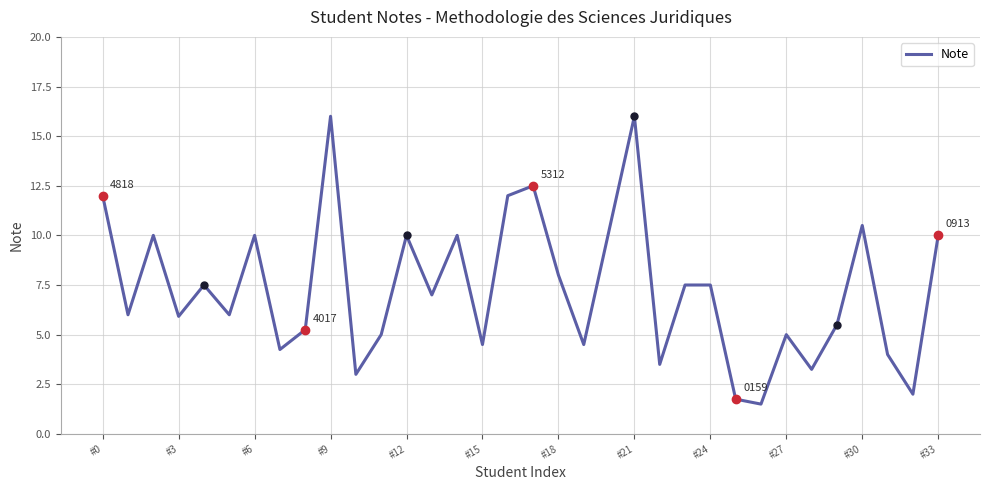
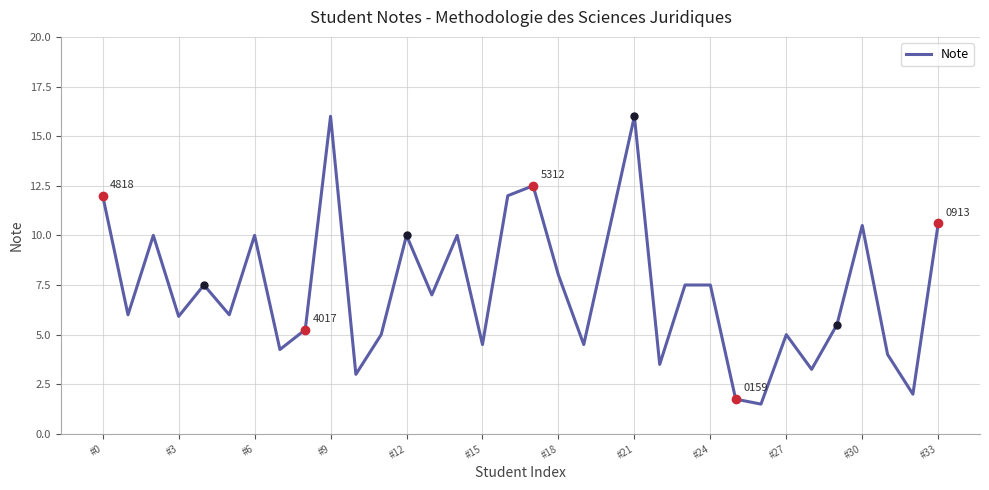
Note, #33: 10.0 -> 10.6
